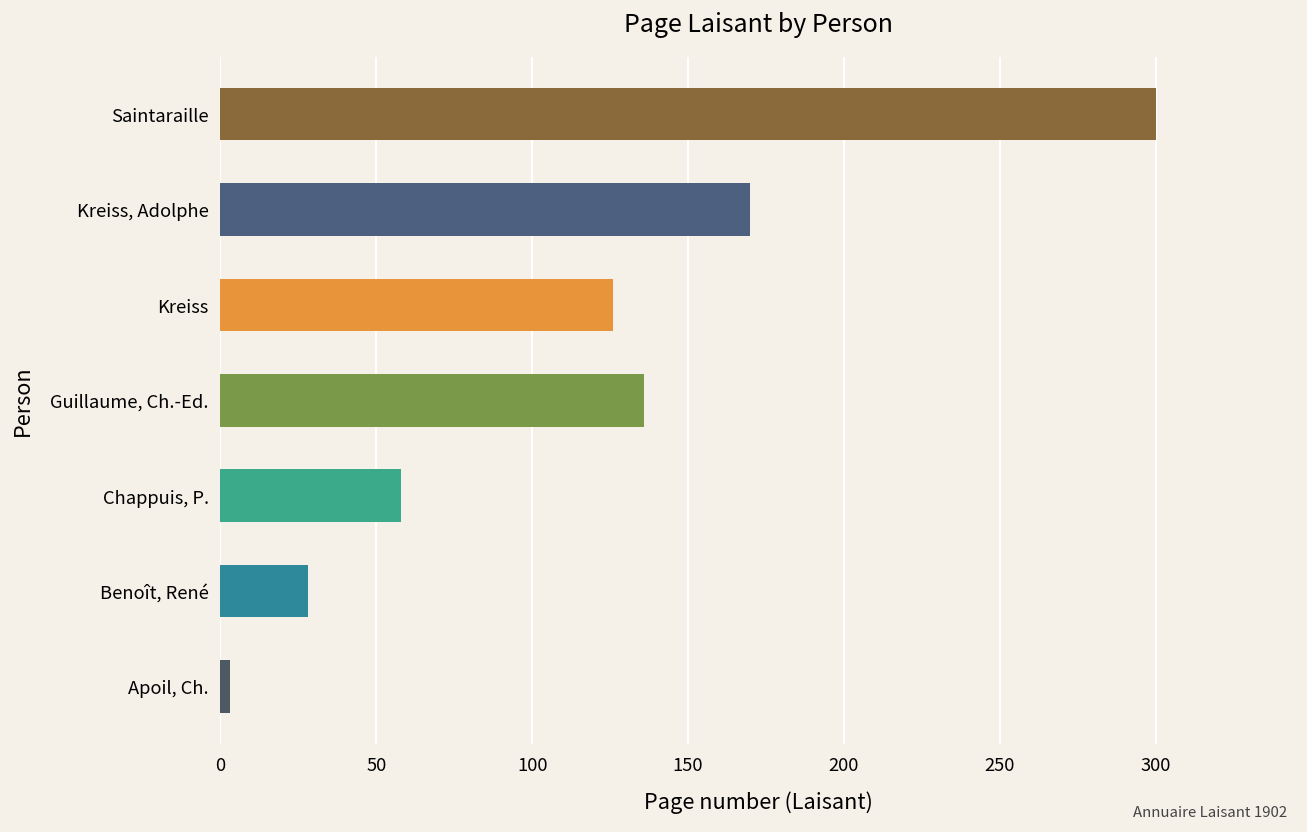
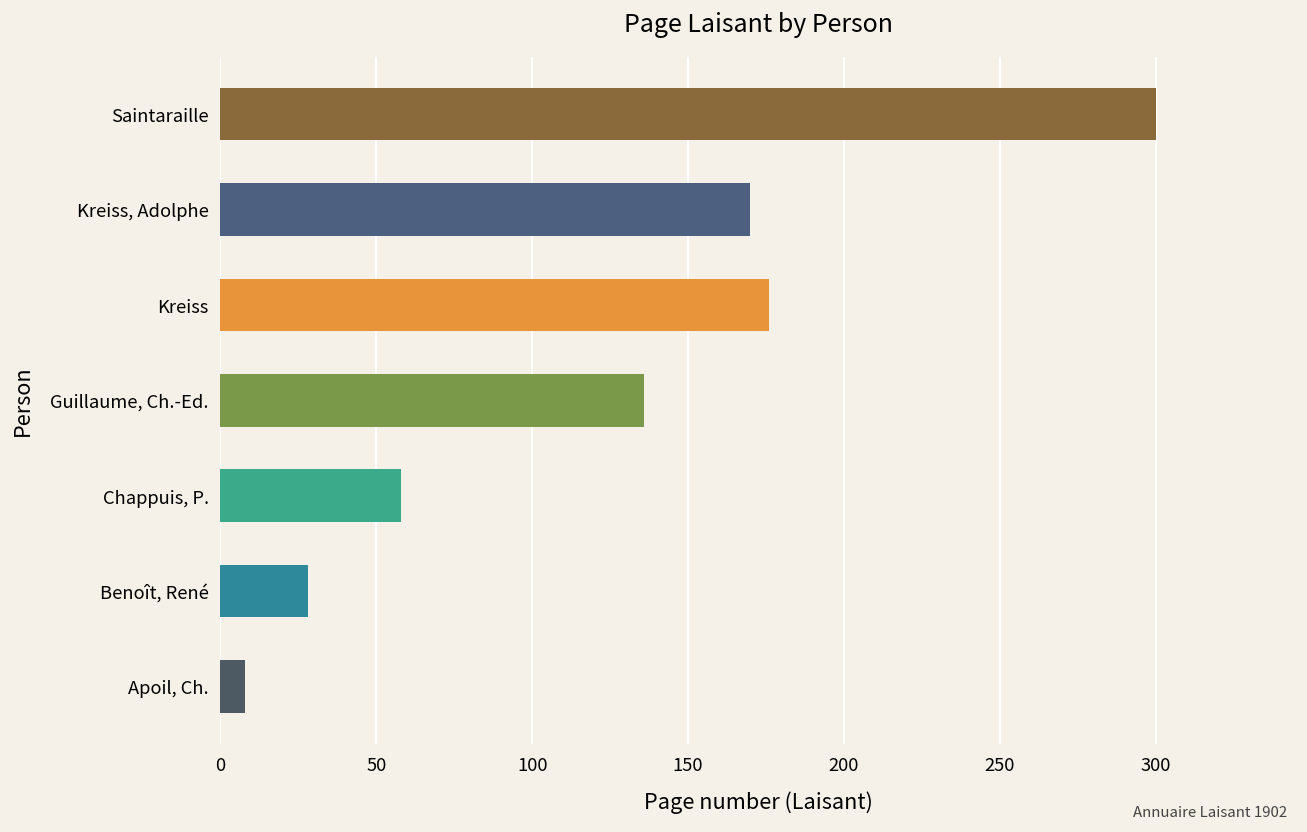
Kreiss: 126 -> 176
Apoil, Ch.: 3 -> 8
